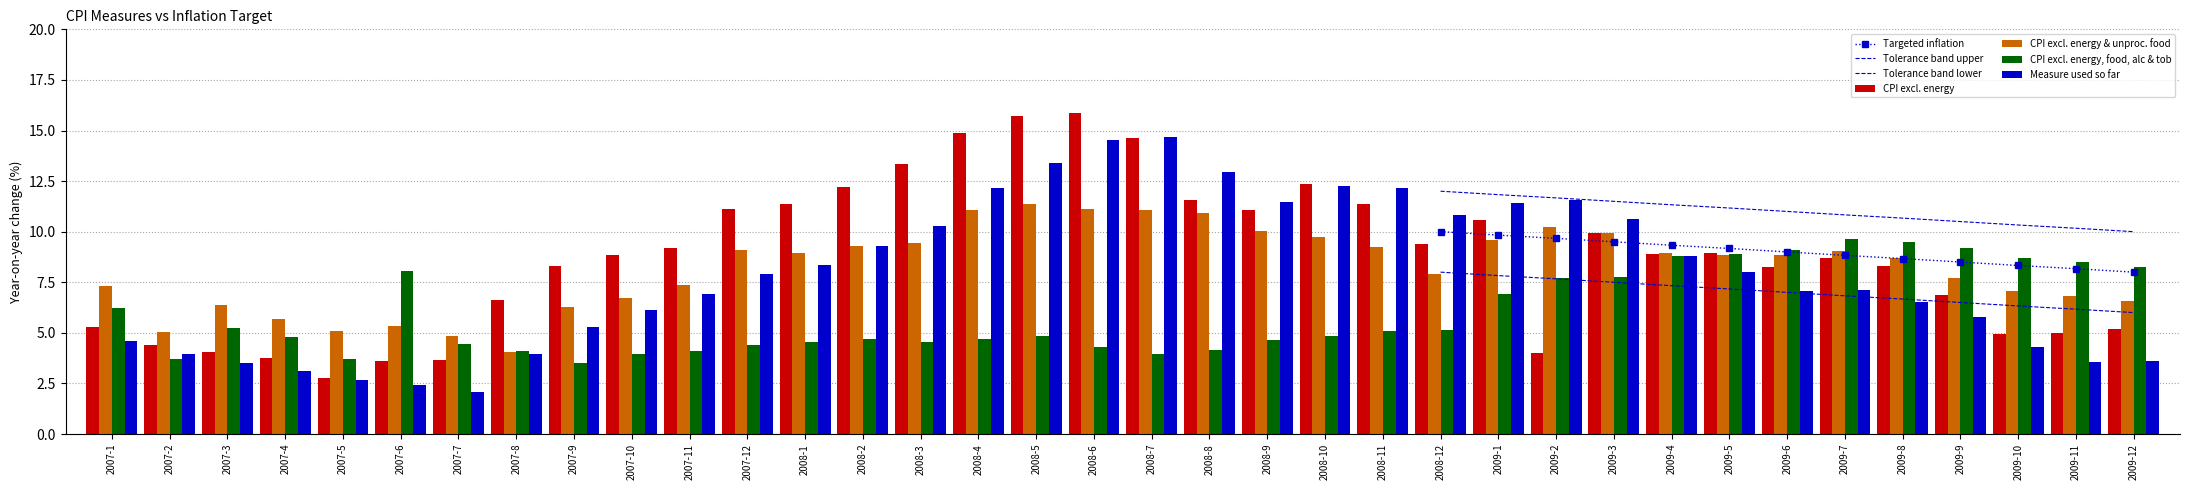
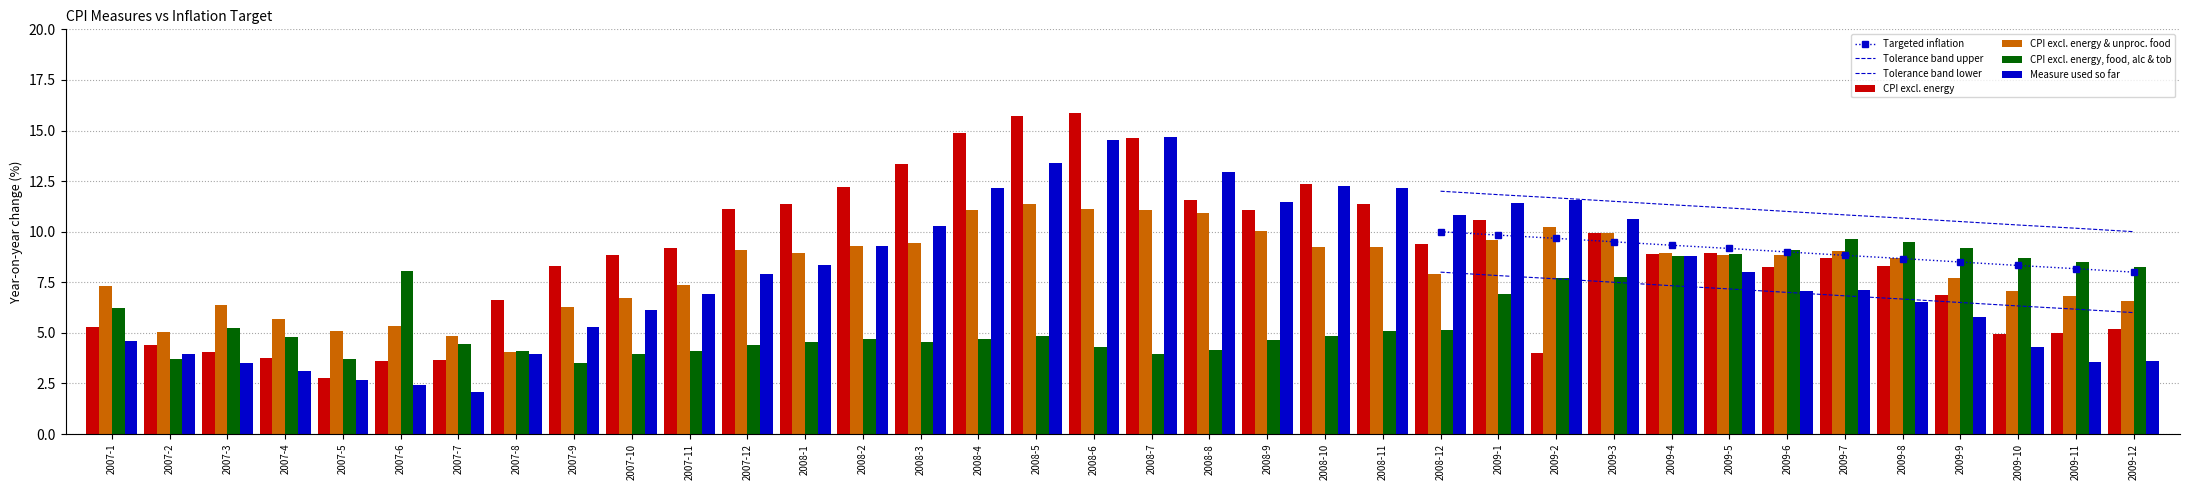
CPI excl. energy & unproc. food, 2008-10: 9.7 -> 9.2
